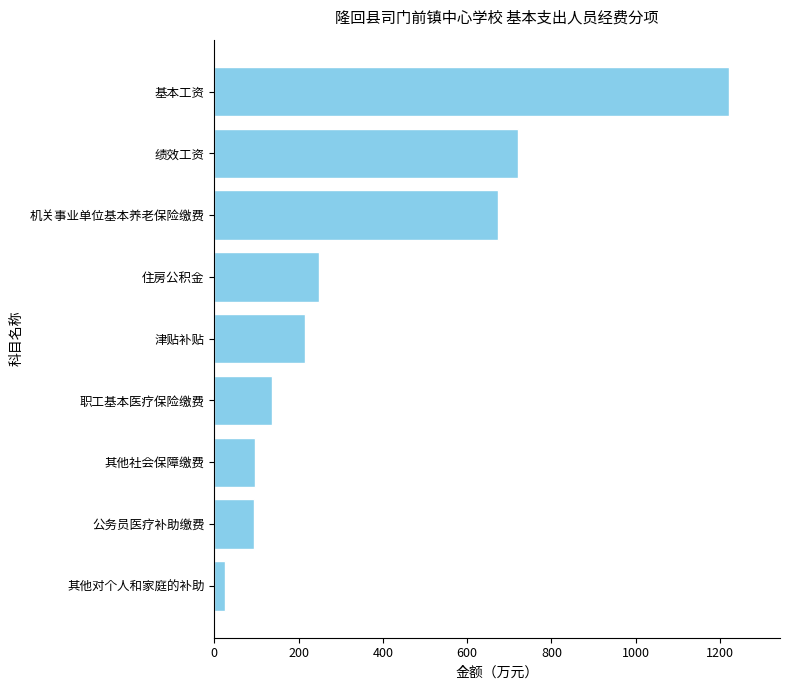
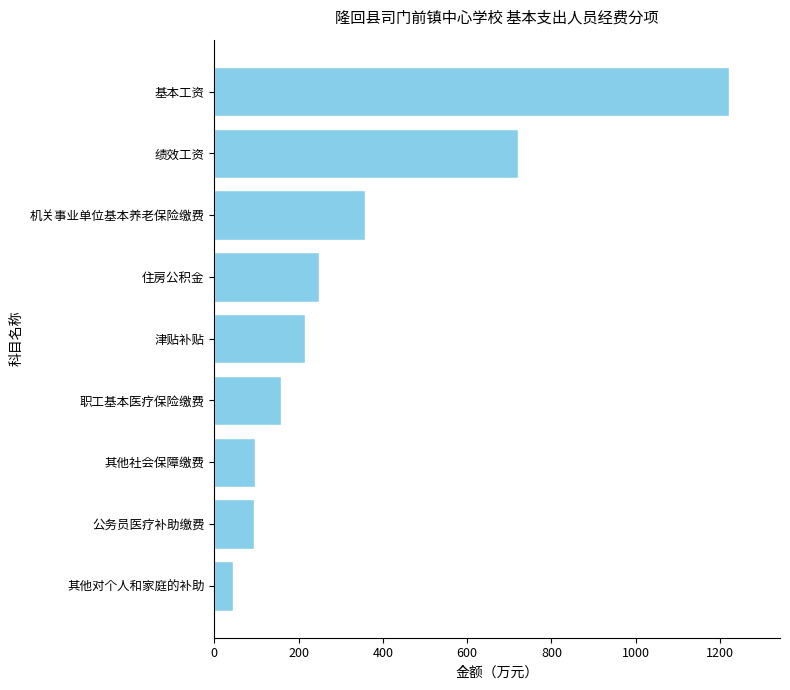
机关事业单位基本养老保险缴费: 670 -> 360
职工基本医疗保险缴费: 140 -> 160
其他对个人和家庭的补助: 30 -> 40
